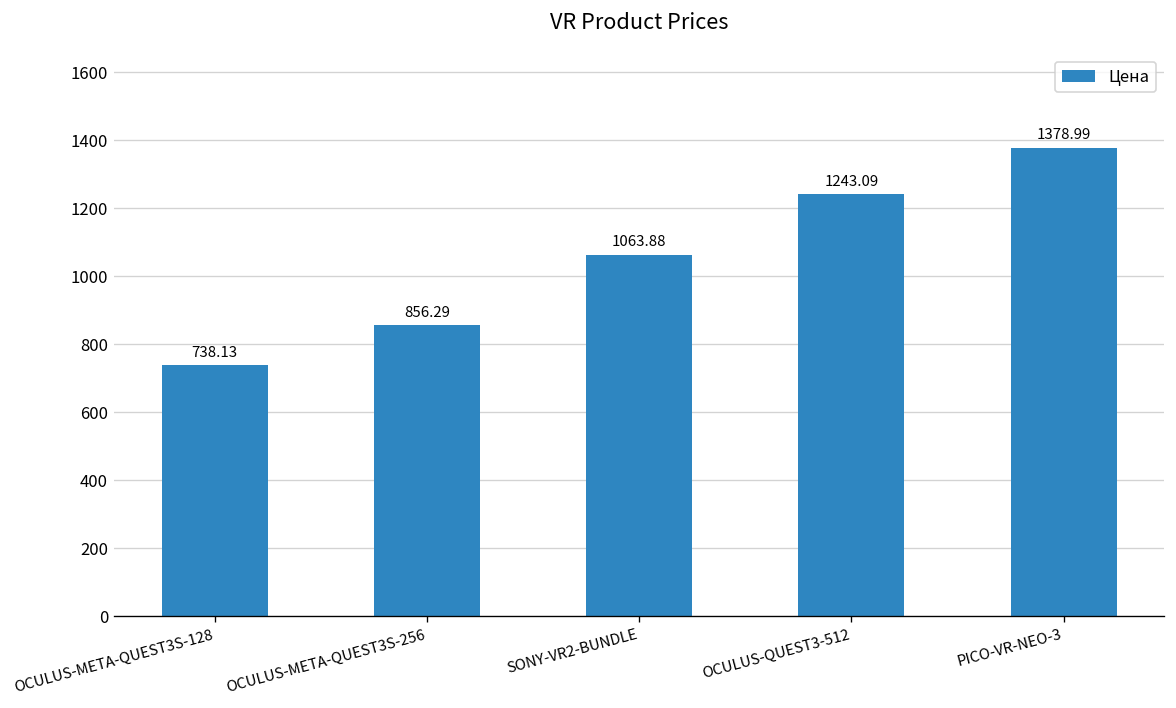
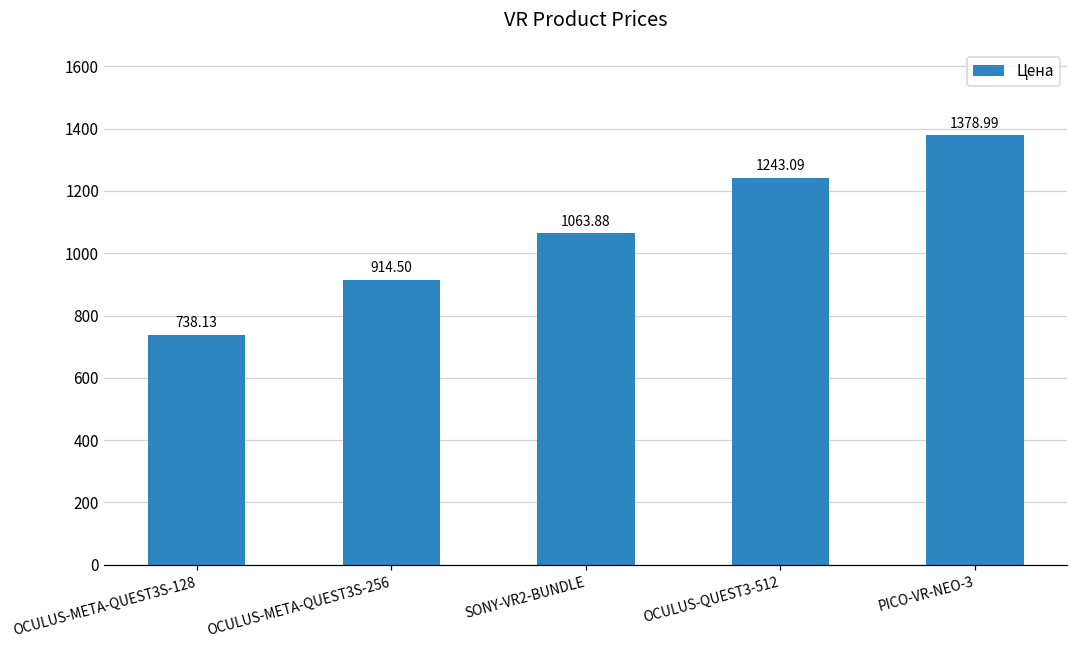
OCULUS-META-QUEST3S-256: 856.29 -> 914.50
